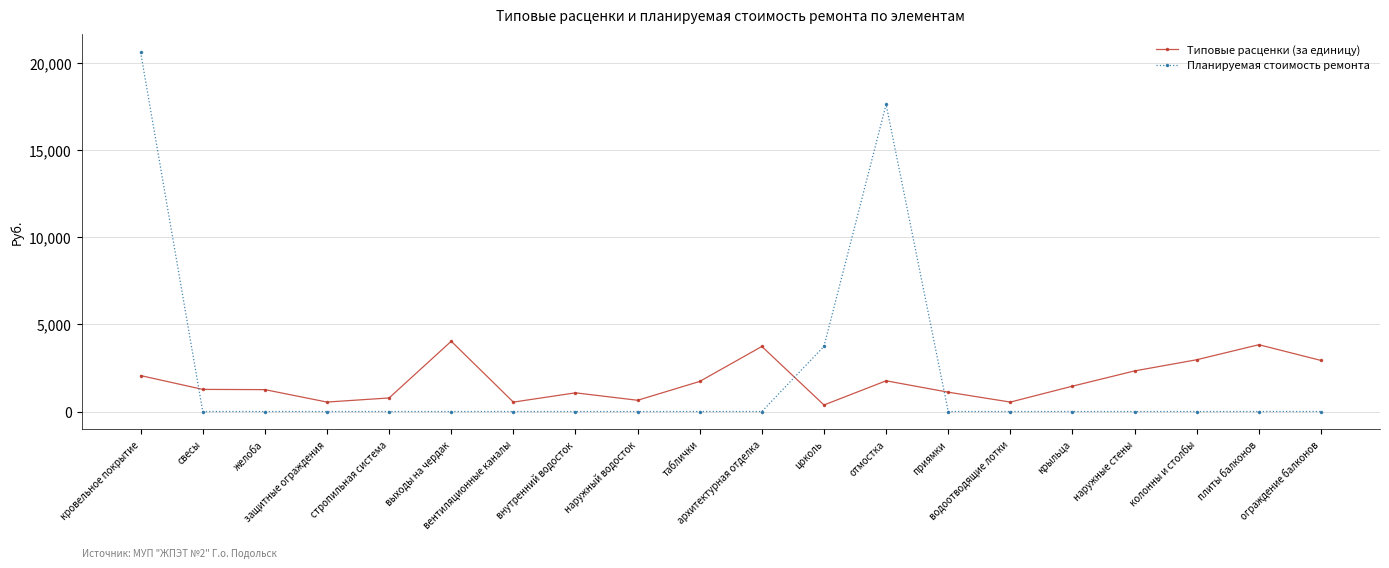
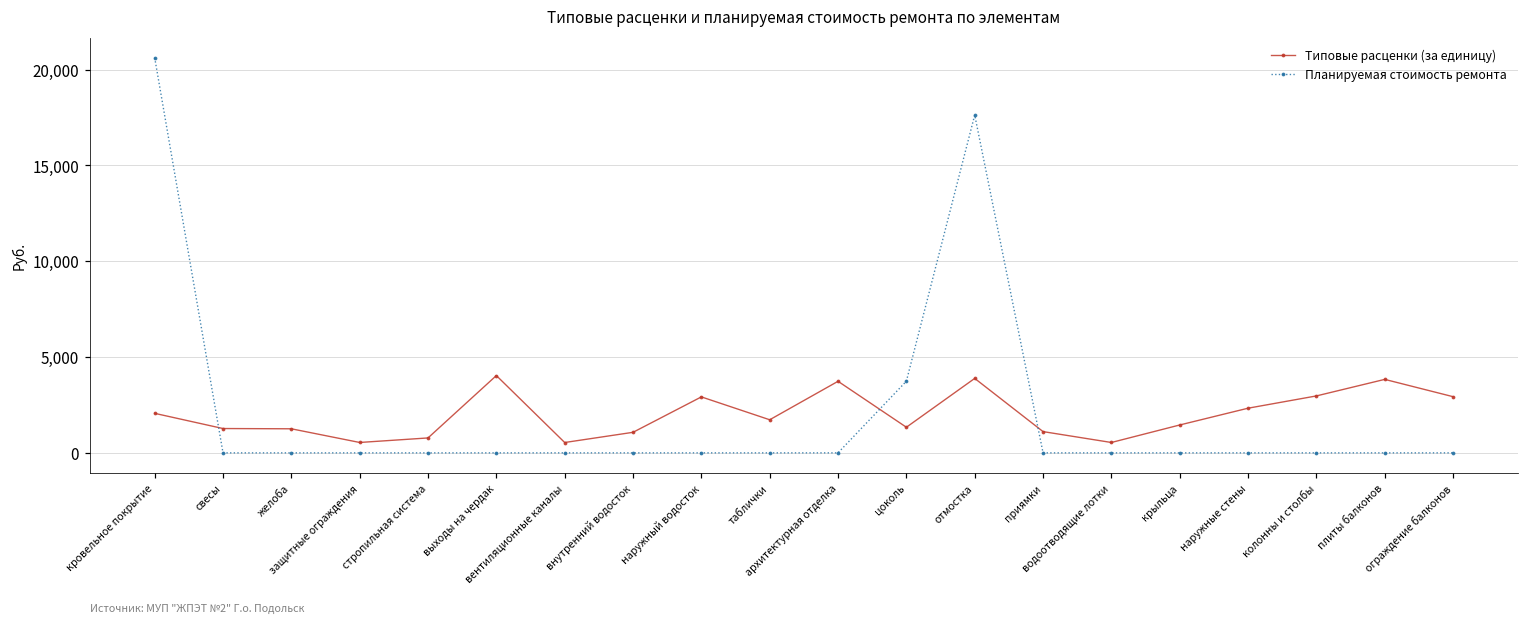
Типовые расценки (за единицу), наружный водосток: 600 -> 2,900
Типовые расценки (за единицу), цоколь: 400 -> 1,300
Типовые расценки (за единицу), отмостка: 1,800 -> 3,900
